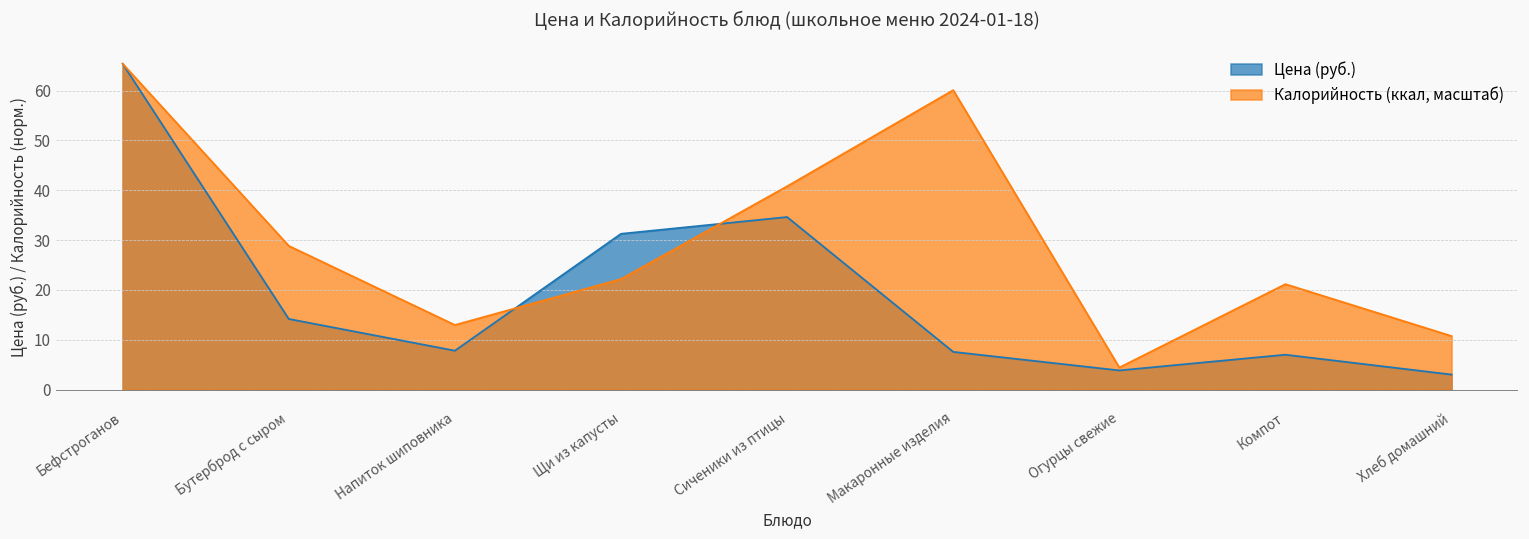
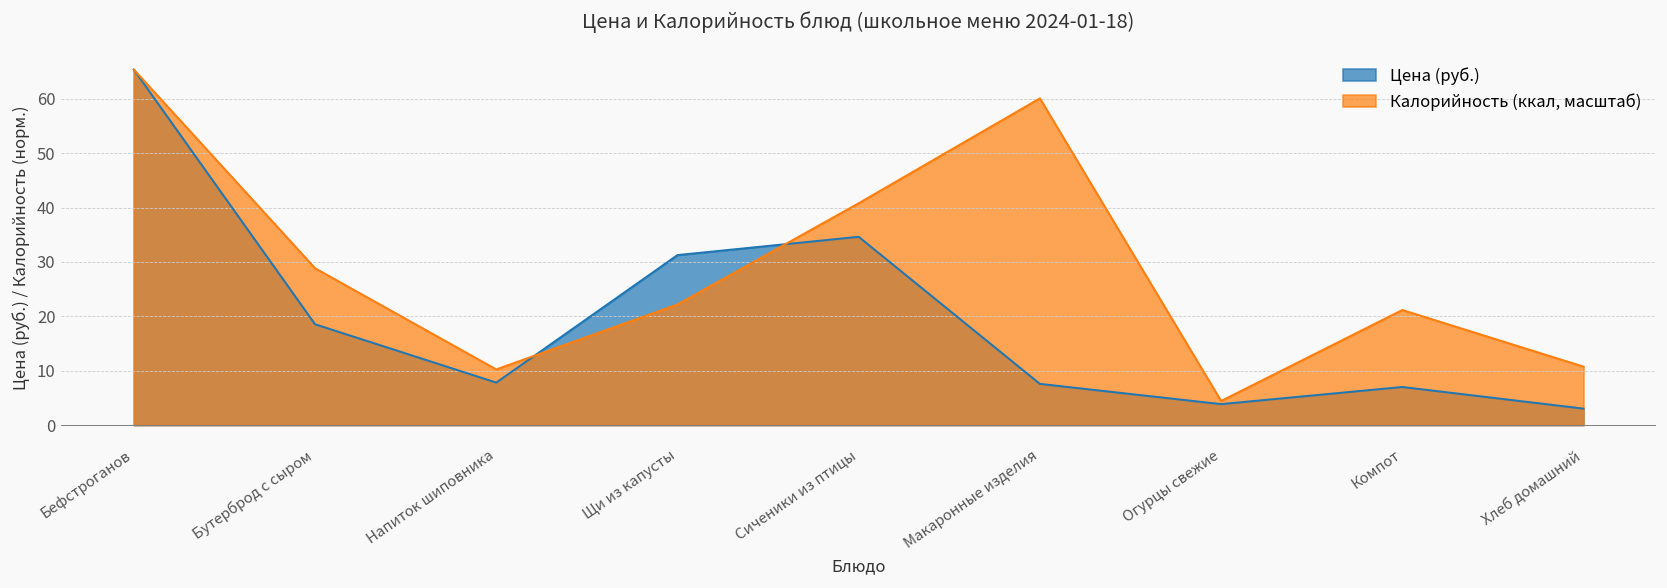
Цена (руб.), Бутерброд с сыром: 14 -> 19
Калорийность (ккал, масштаб), Напиток шиповника: 13 -> 10
